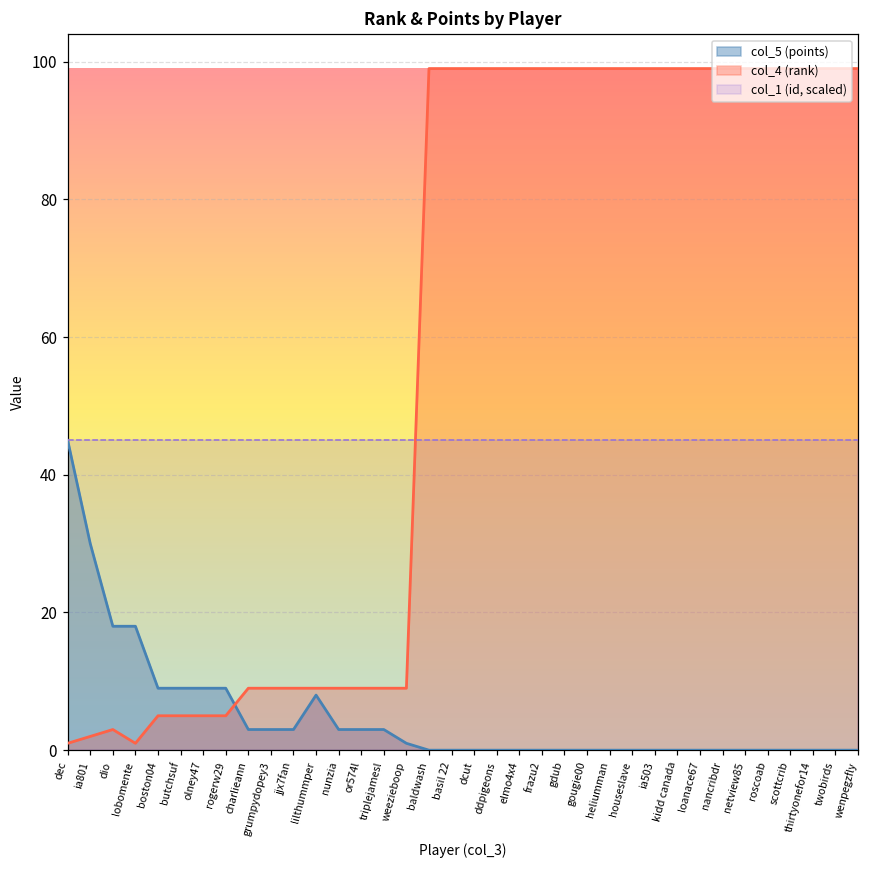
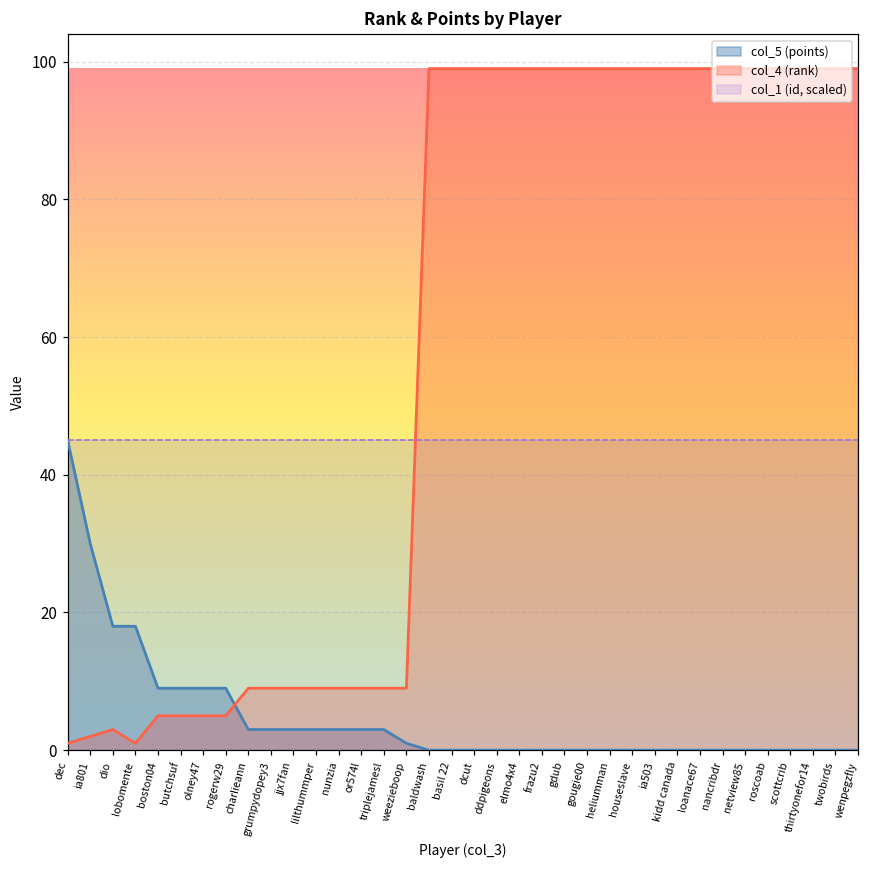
col_5 (points), lilthummper: 8 -> 3
